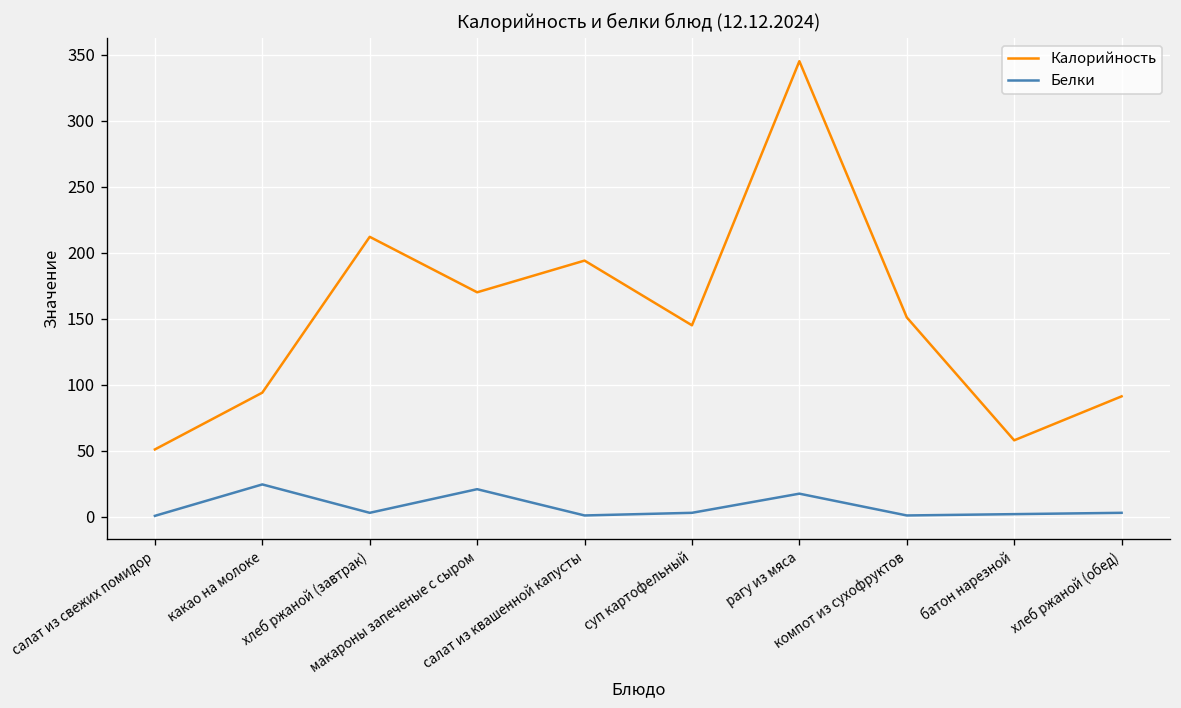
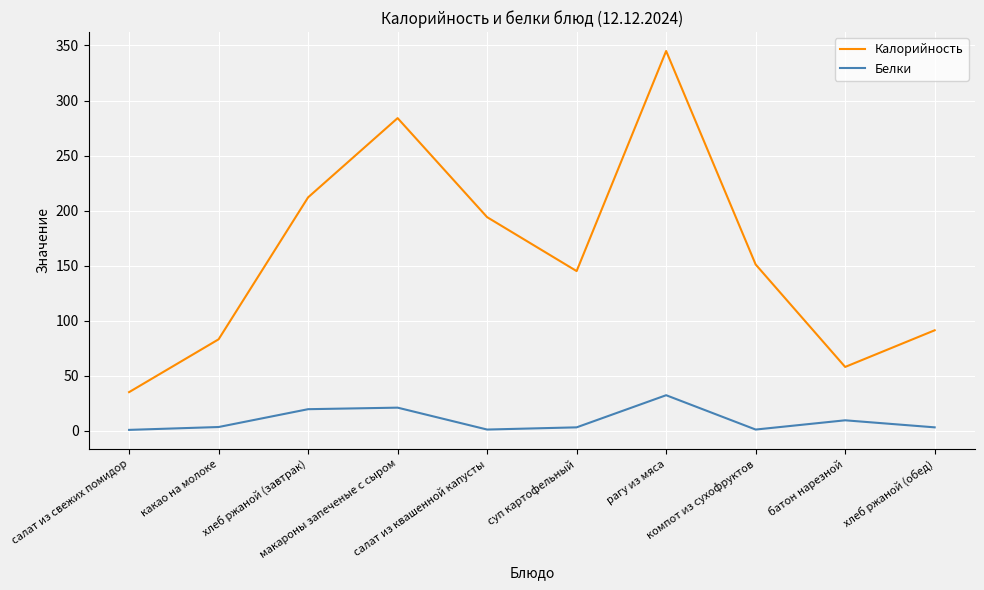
Калорийность, салат из свежих помидор: 51 -> 35
Калорийность, какао на молоке: 94 -> 83
Белки, какао на молоке: 25 -> 3
Белки, хлеб ржаной (завтрак): 3 -> 20
Калорийность, макароны запеченые с сыром: 170 -> 284
Белки, рагу из мяса: 18 -> 32
Белки, батон нарезной: 2 -> 9
